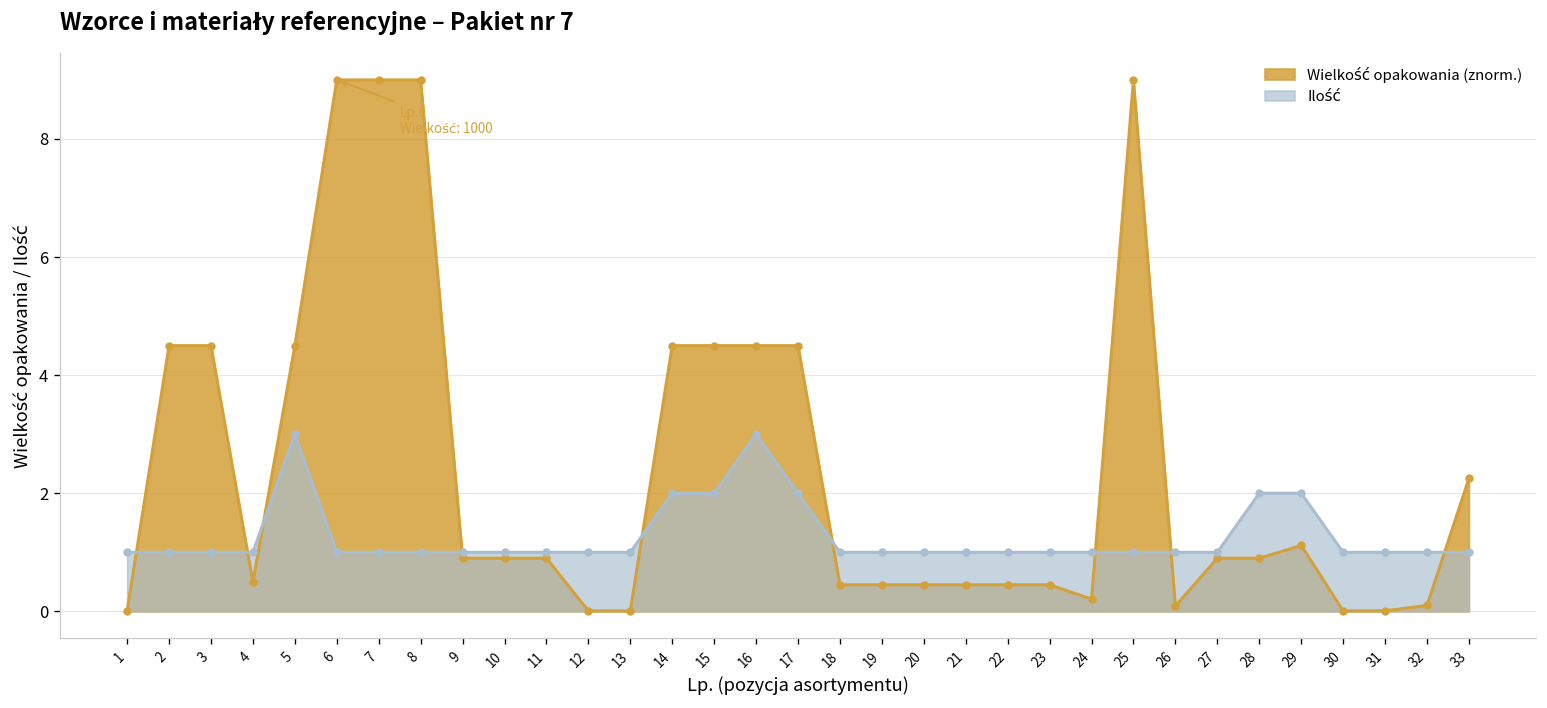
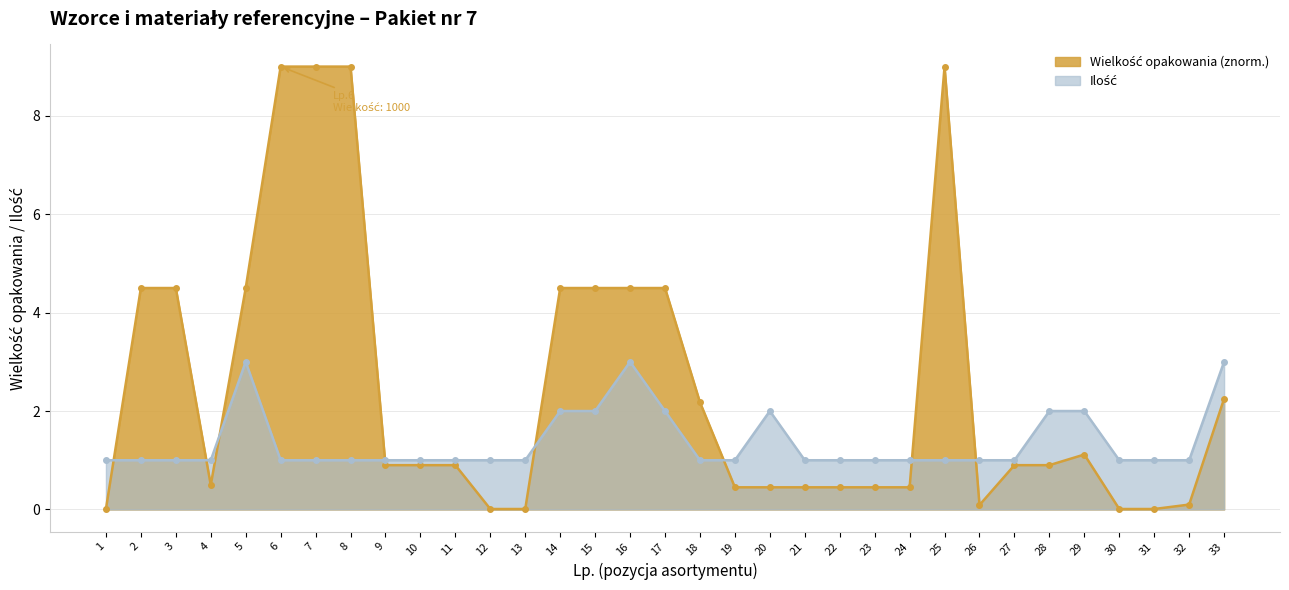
Wielkość opakowania (znorm.), 18: 0.5 -> 2.2
Ilość, 20: 1 -> 2
Wielkość opakowania (znorm.), 24: 0.2 -> 0.5
Ilość, 33: 1 -> 3
